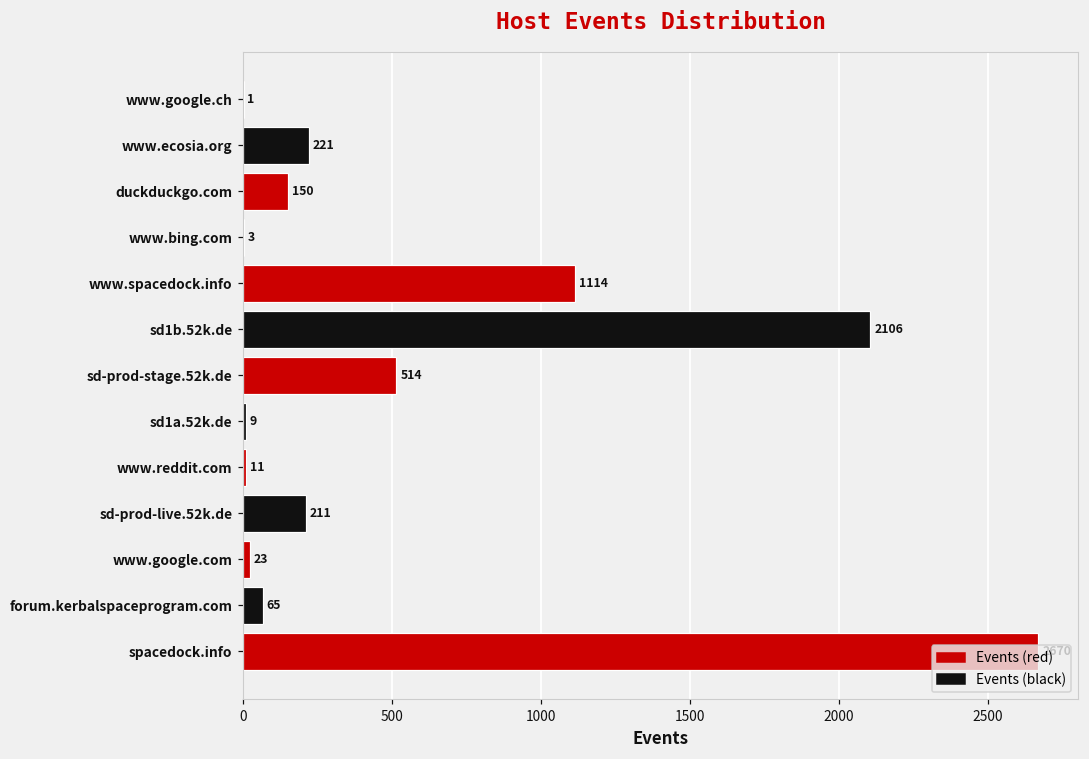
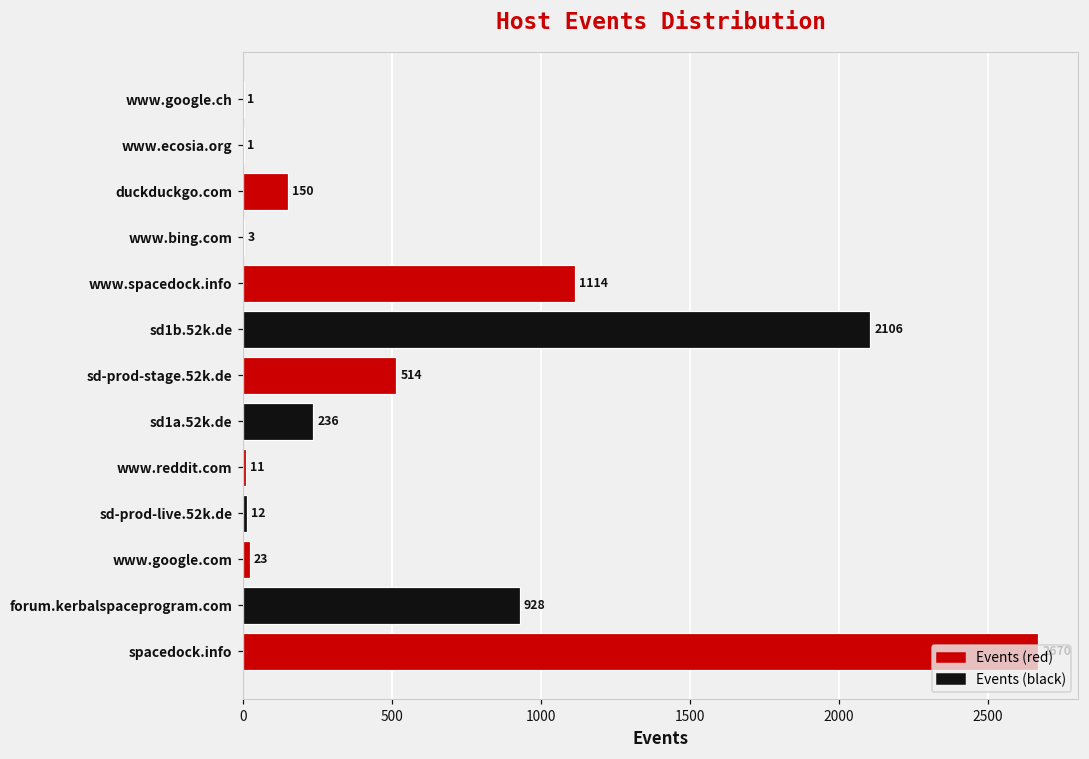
www.ecosia.org: 221 -> 1
sd1a.52k.de: 9 -> 236
sd-prod-live.52k.de: 211 -> 12
forum.kerbalspaceprogram.com: 65 -> 928
